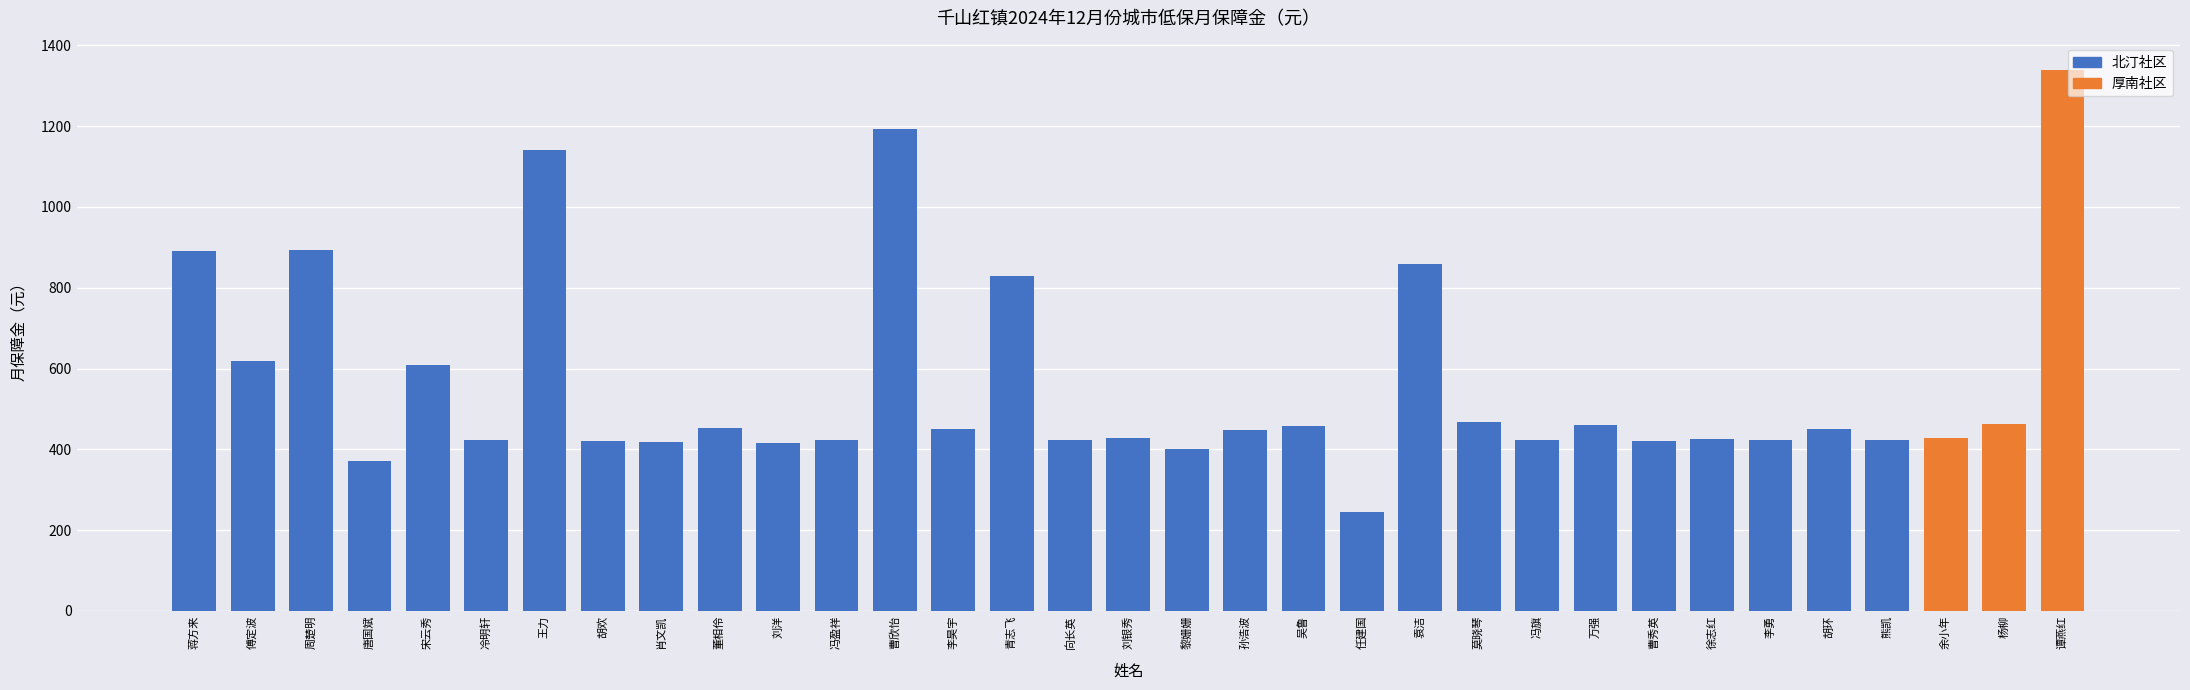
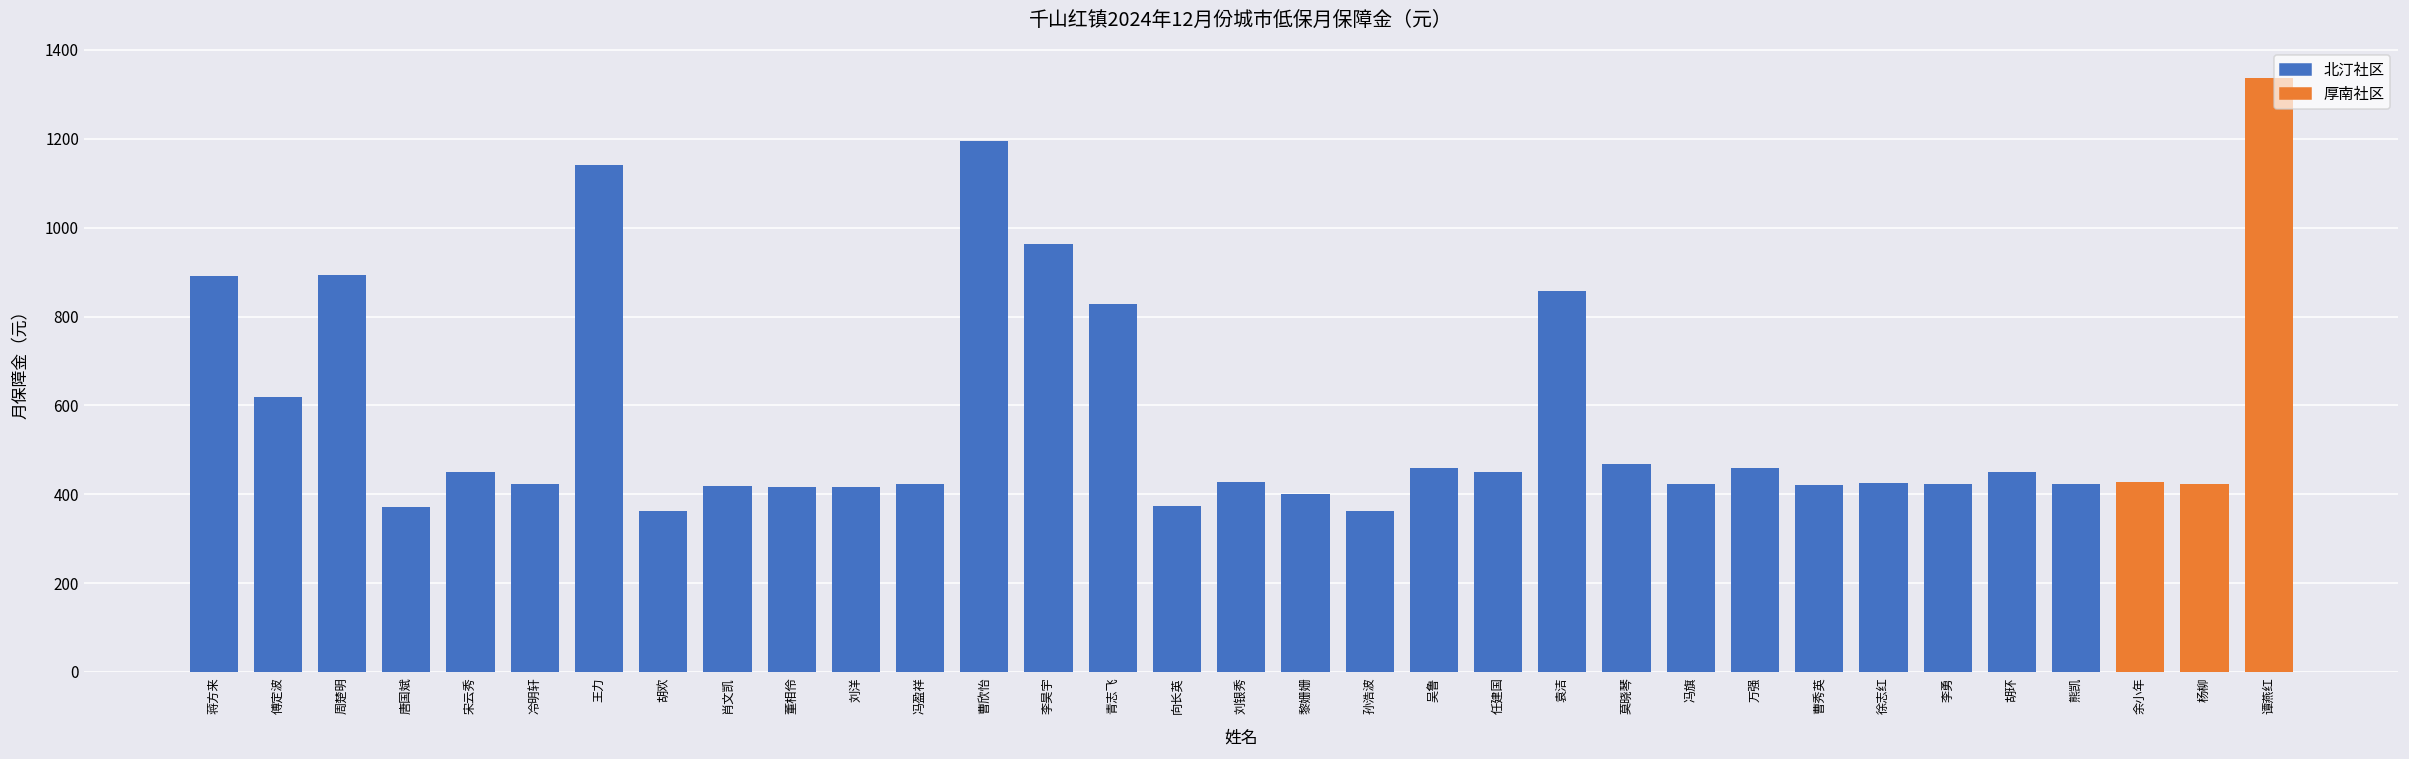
宋云秀: 610 -> 450
胡欢: 420 -> 360
董相伶: 450 -> 420
李昊宇: 450 -> 960
向长英: 420 -> 370
孙浩波: 450 -> 360
任建国: 240 -> 450
杨柳: 460 -> 420
